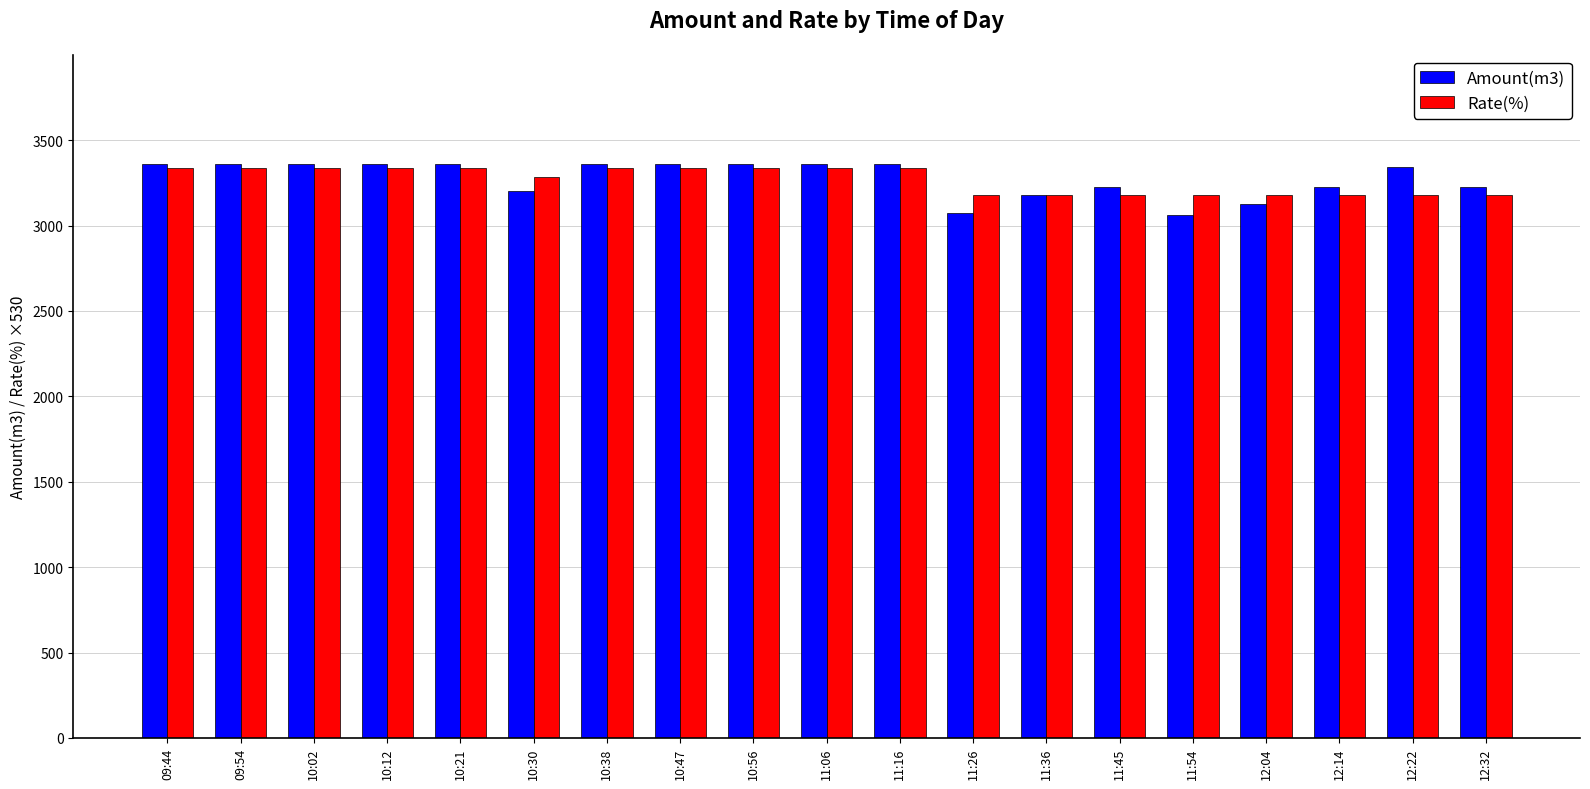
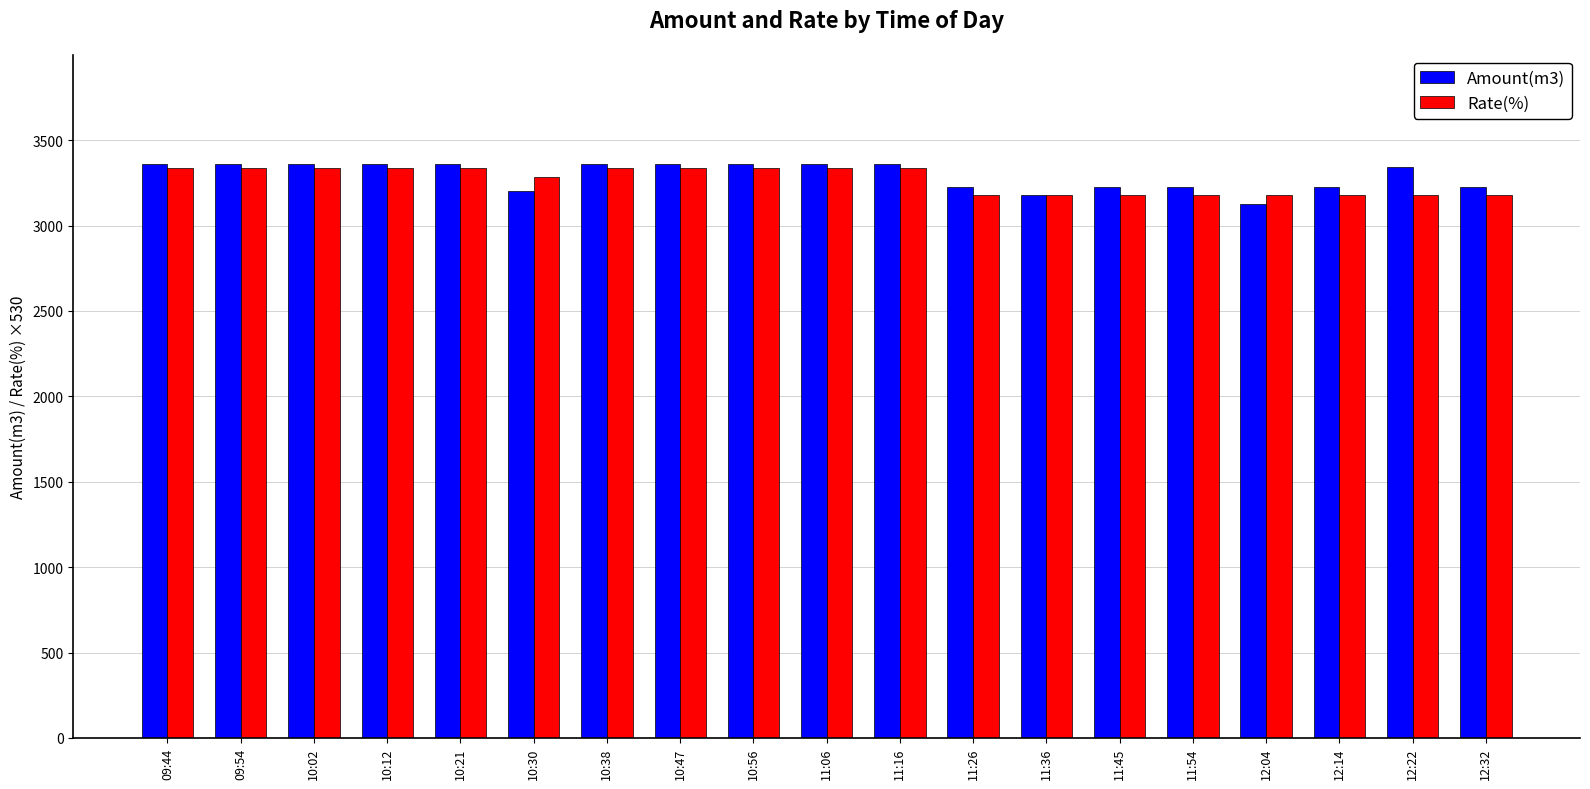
Amount(m3), 11:26: 3080 -> 3230
Amount(m3), 11:54: 3060 -> 3230
